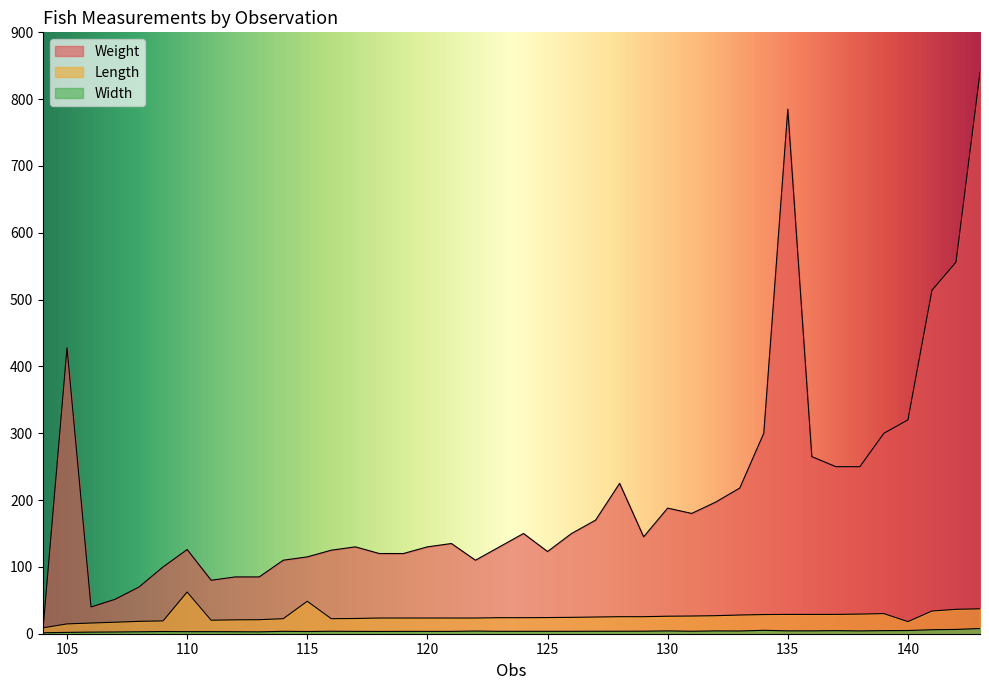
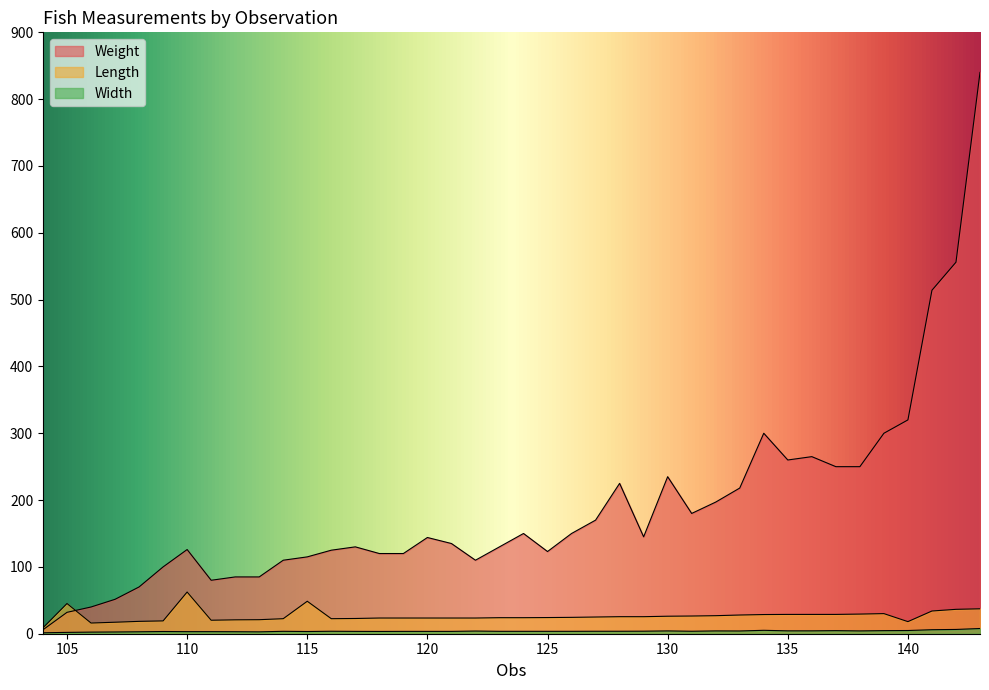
Weight, 105: 430 -> 30
Length, 105: 10 -> 50
Weight, 120: 130 -> 140
Weight, 130: 190 -> 240
Weight, 135: 790 -> 260
